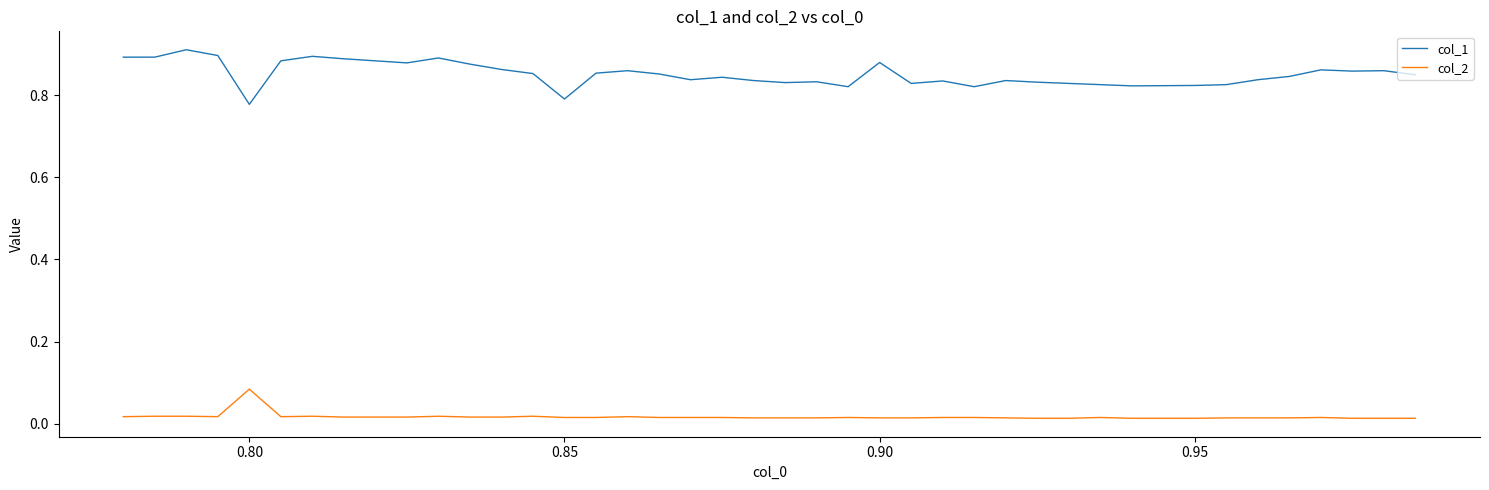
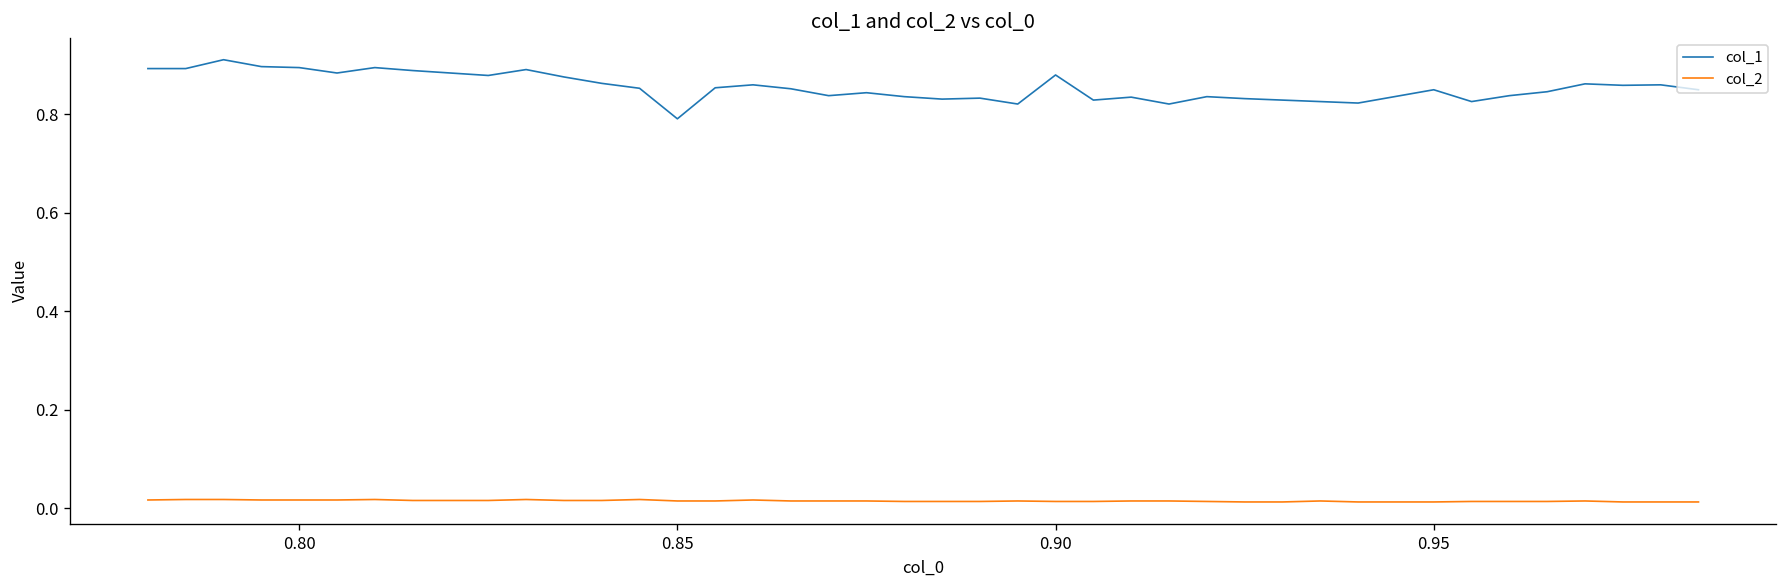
col_1, 0.80: 0.78 -> 0.90
col_2, 0.80: 0.08 -> 0.02
col_1, 0.95: 0.82 -> 0.85
